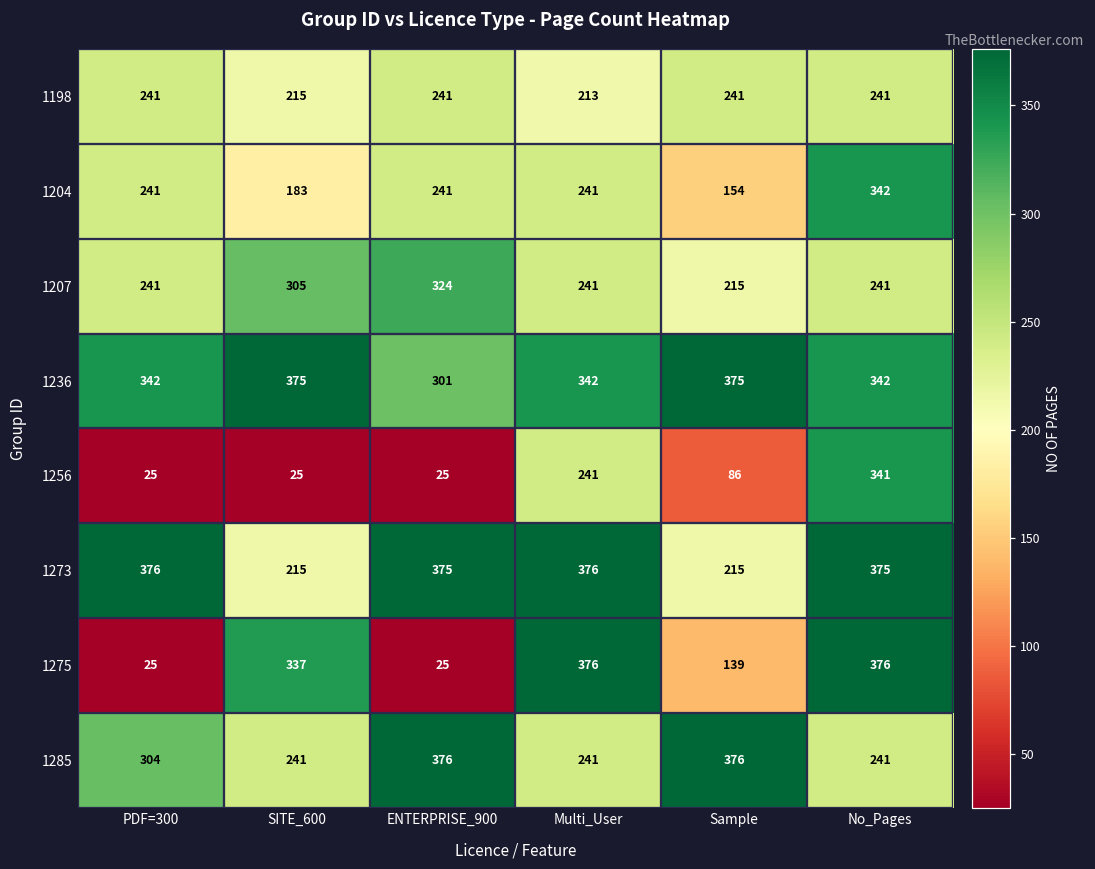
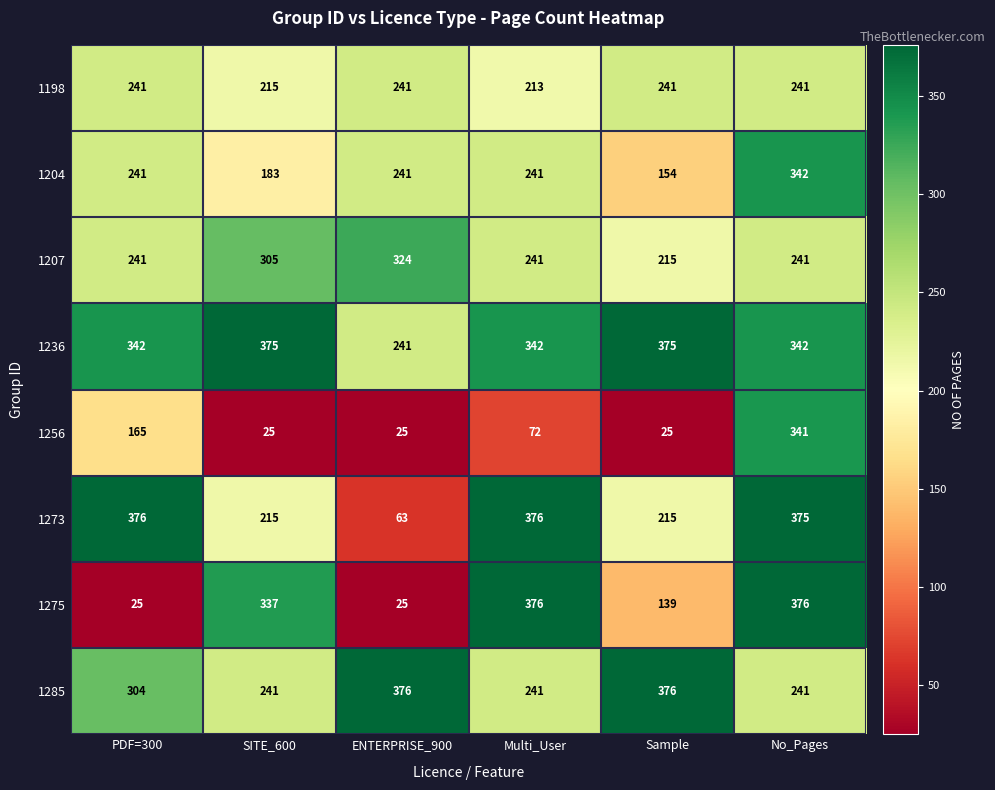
1236, ENTERPRISE_900: 301 -> 241
1256, PDF=300: 25 -> 165
1256, Multi_User: 241 -> 72
1256, Sample: 86 -> 25
1273, ENTERPRISE_900: 375 -> 63
